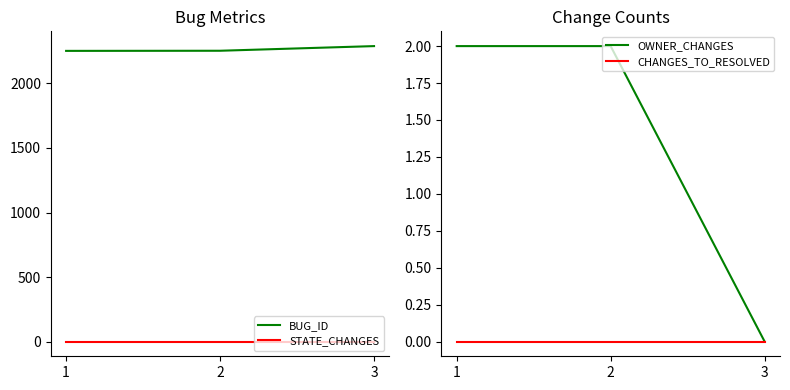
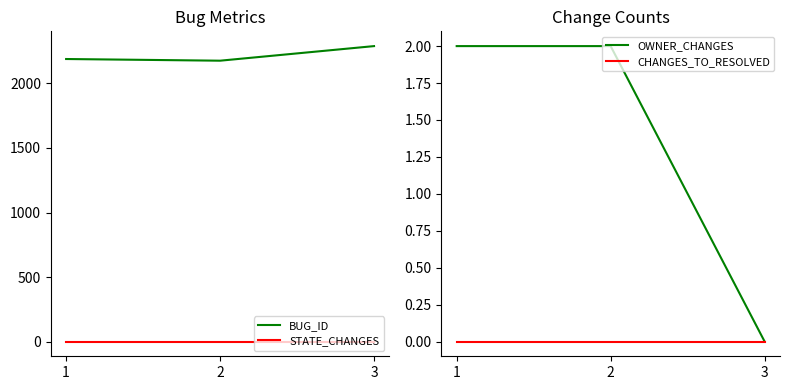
Bug Metrics, BUG_ID, 1: 2250 -> 2190
Bug Metrics, BUG_ID, 2: 2250 -> 2180
